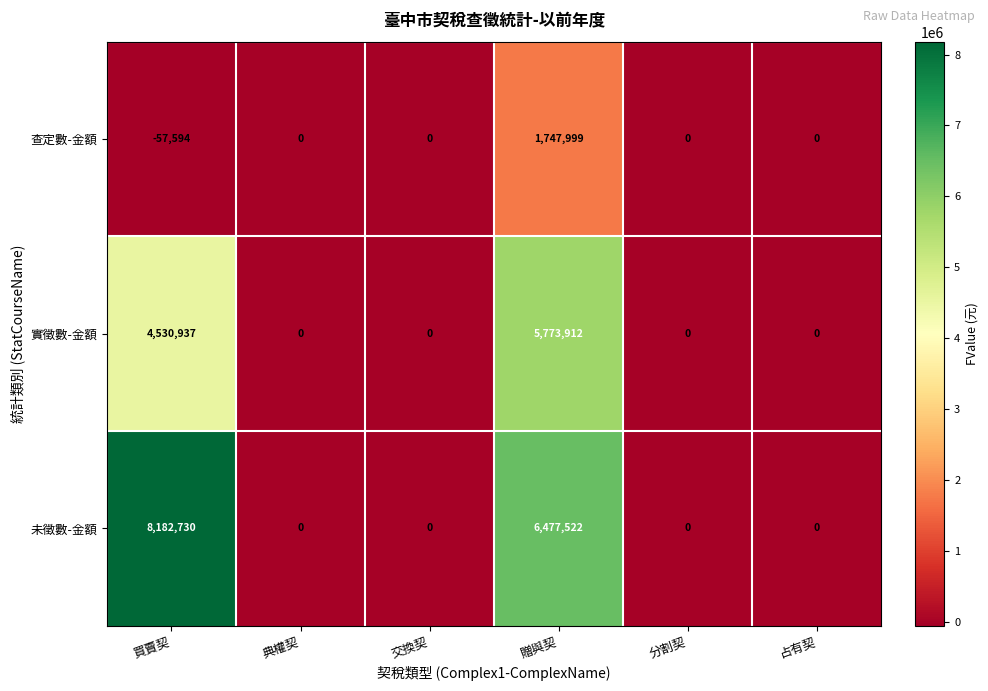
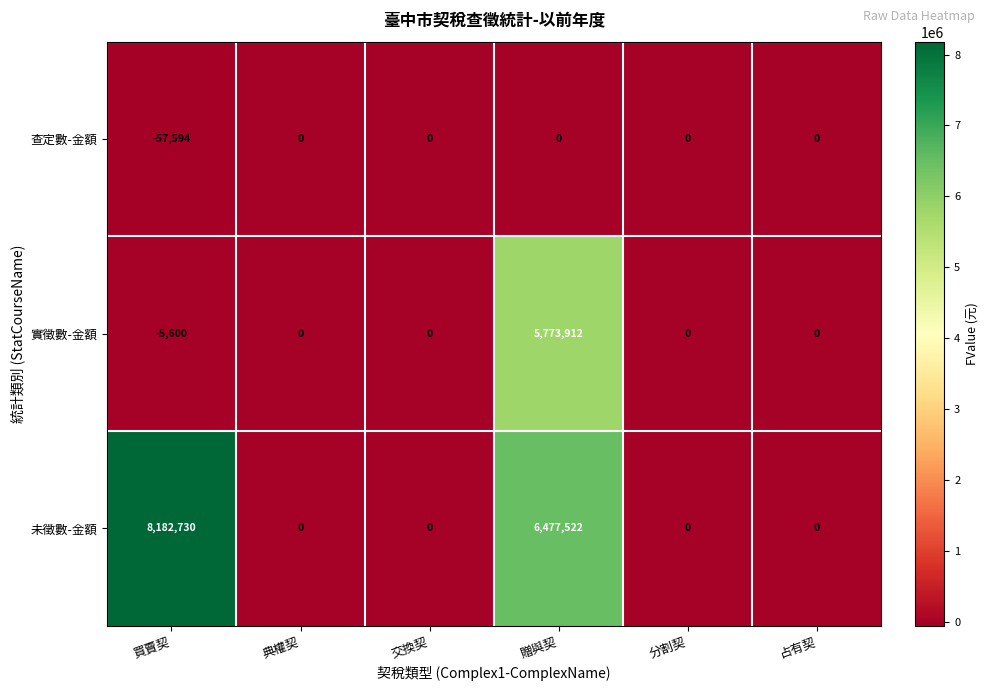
查定數-金額, 贈與契: 1,747,999 -> 0
實徵數-金額, 買賣契: 4,530,937 -> -5,600
